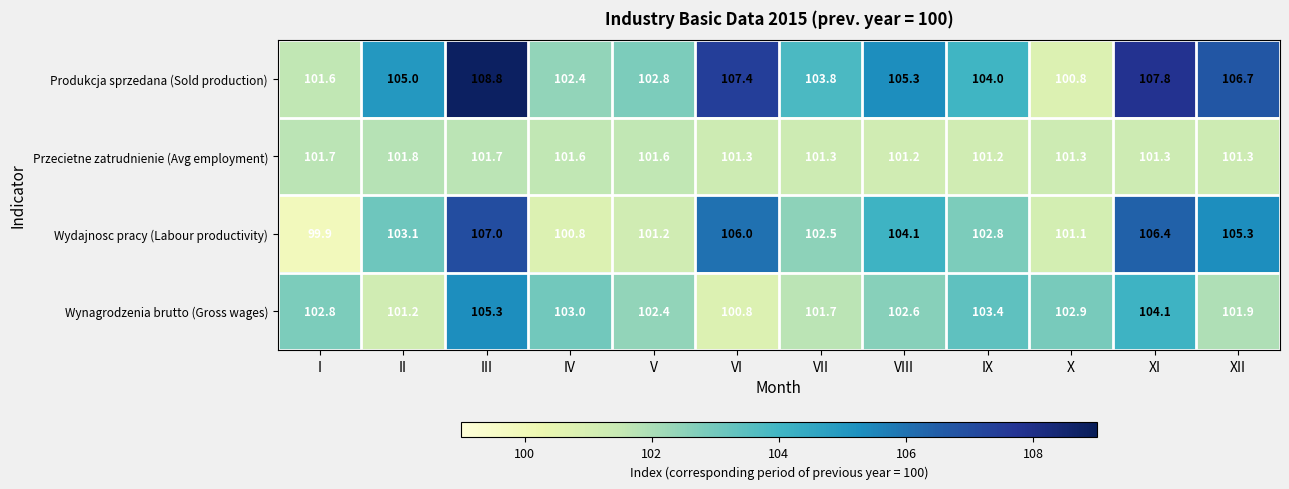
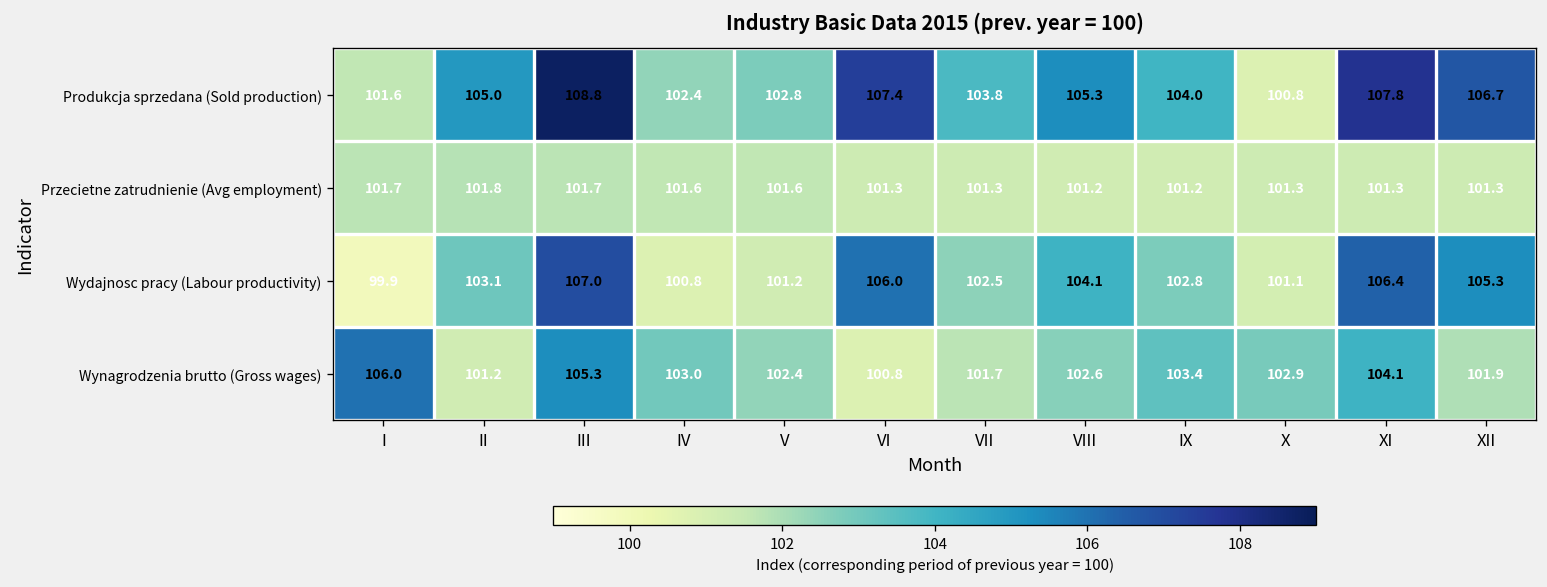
Wynagrodzenia brutto (Gross wages), I: 102.8 -> 106.0
